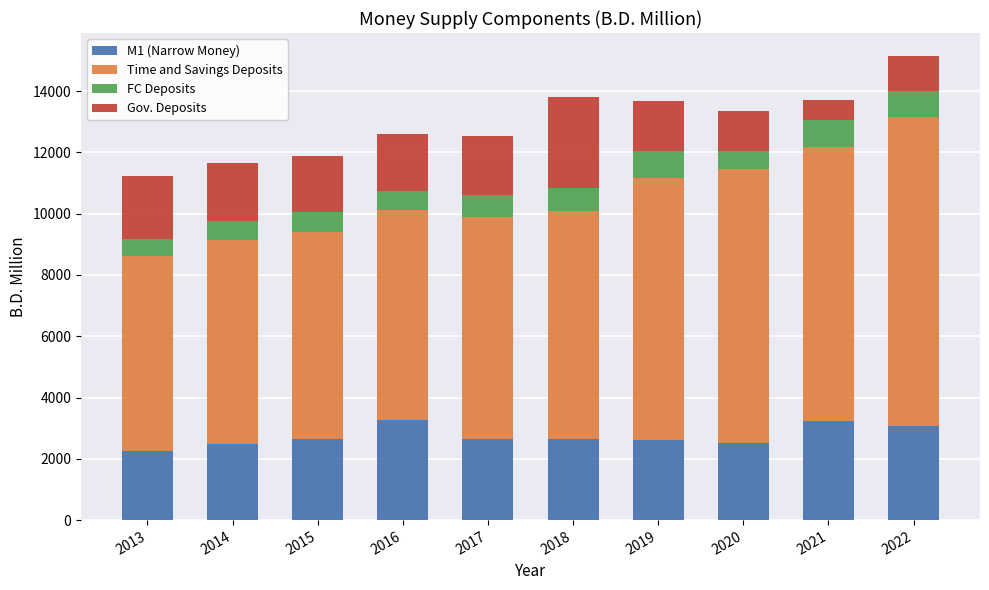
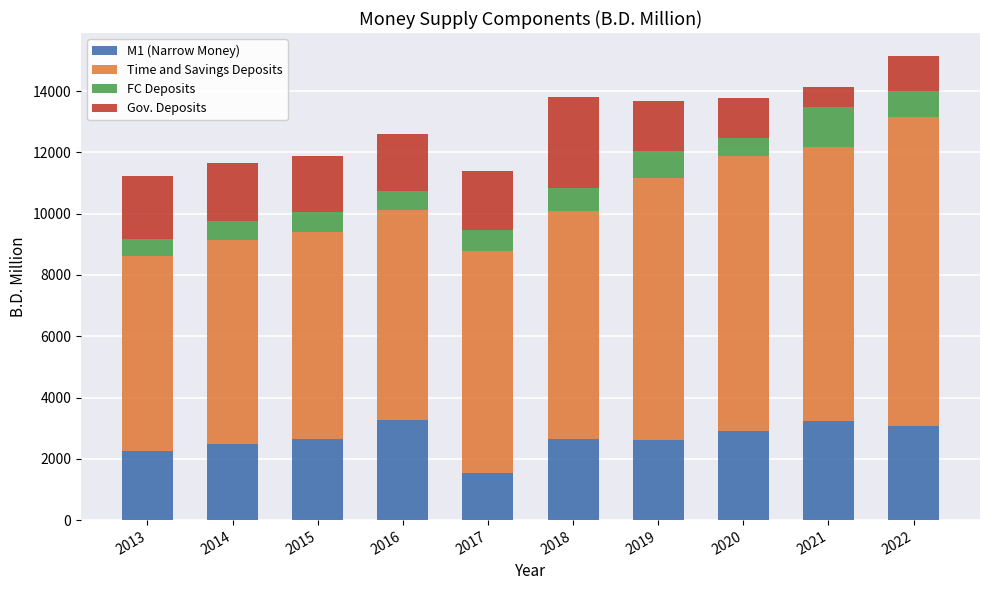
M1 (Narrow Money), 2017: 2700 -> 1500
M1 (Narrow Money), 2020: 2500 -> 2900
FC Deposits, 2021: 900 -> 1300
